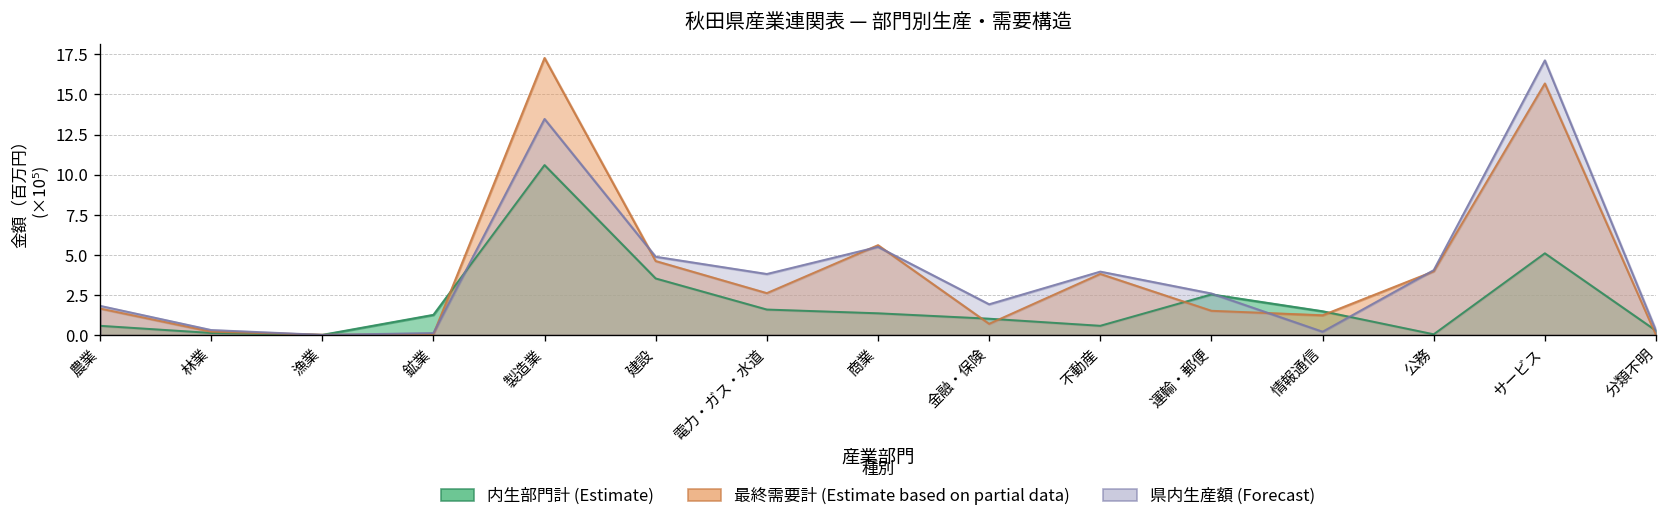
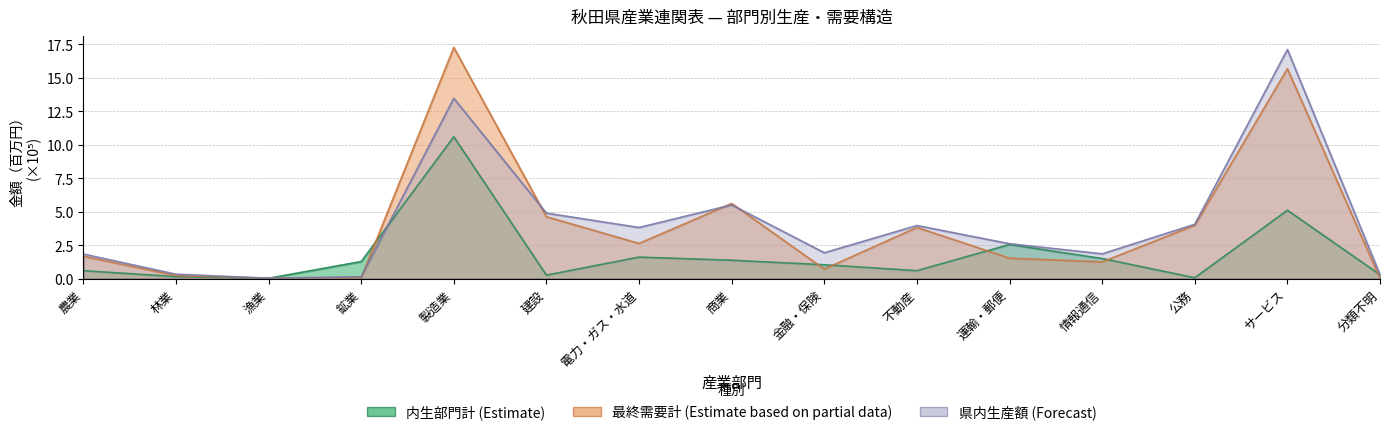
内生部門計 (Estimate), 建設: 3.5 -> 0.3
県内生産額 (Forecast), 情報通信: 0.2 -> 1.9
